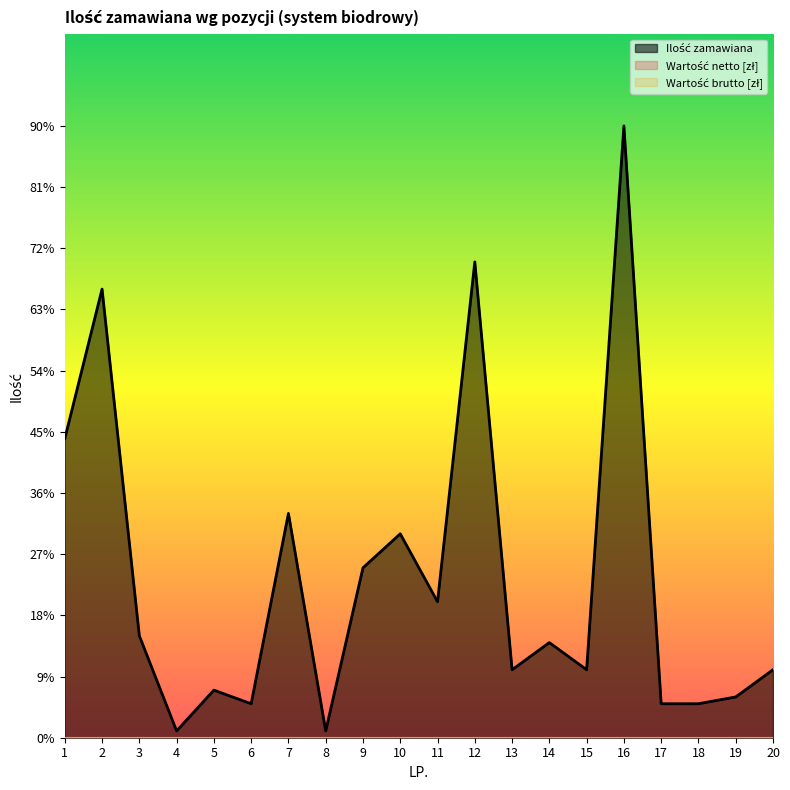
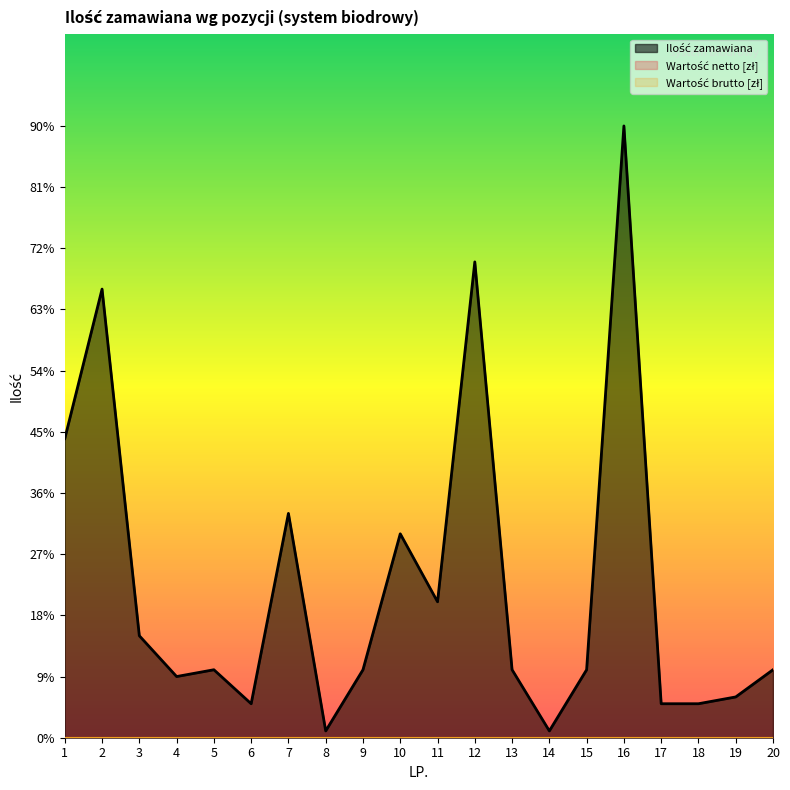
Ilość zamawiana, 4: 1% -> 9%
Ilość zamawiana, 5: 7% -> 10%
Ilość zamawiana, 9: 25% -> 10%
Ilość zamawiana, 14: 14% -> 1%
